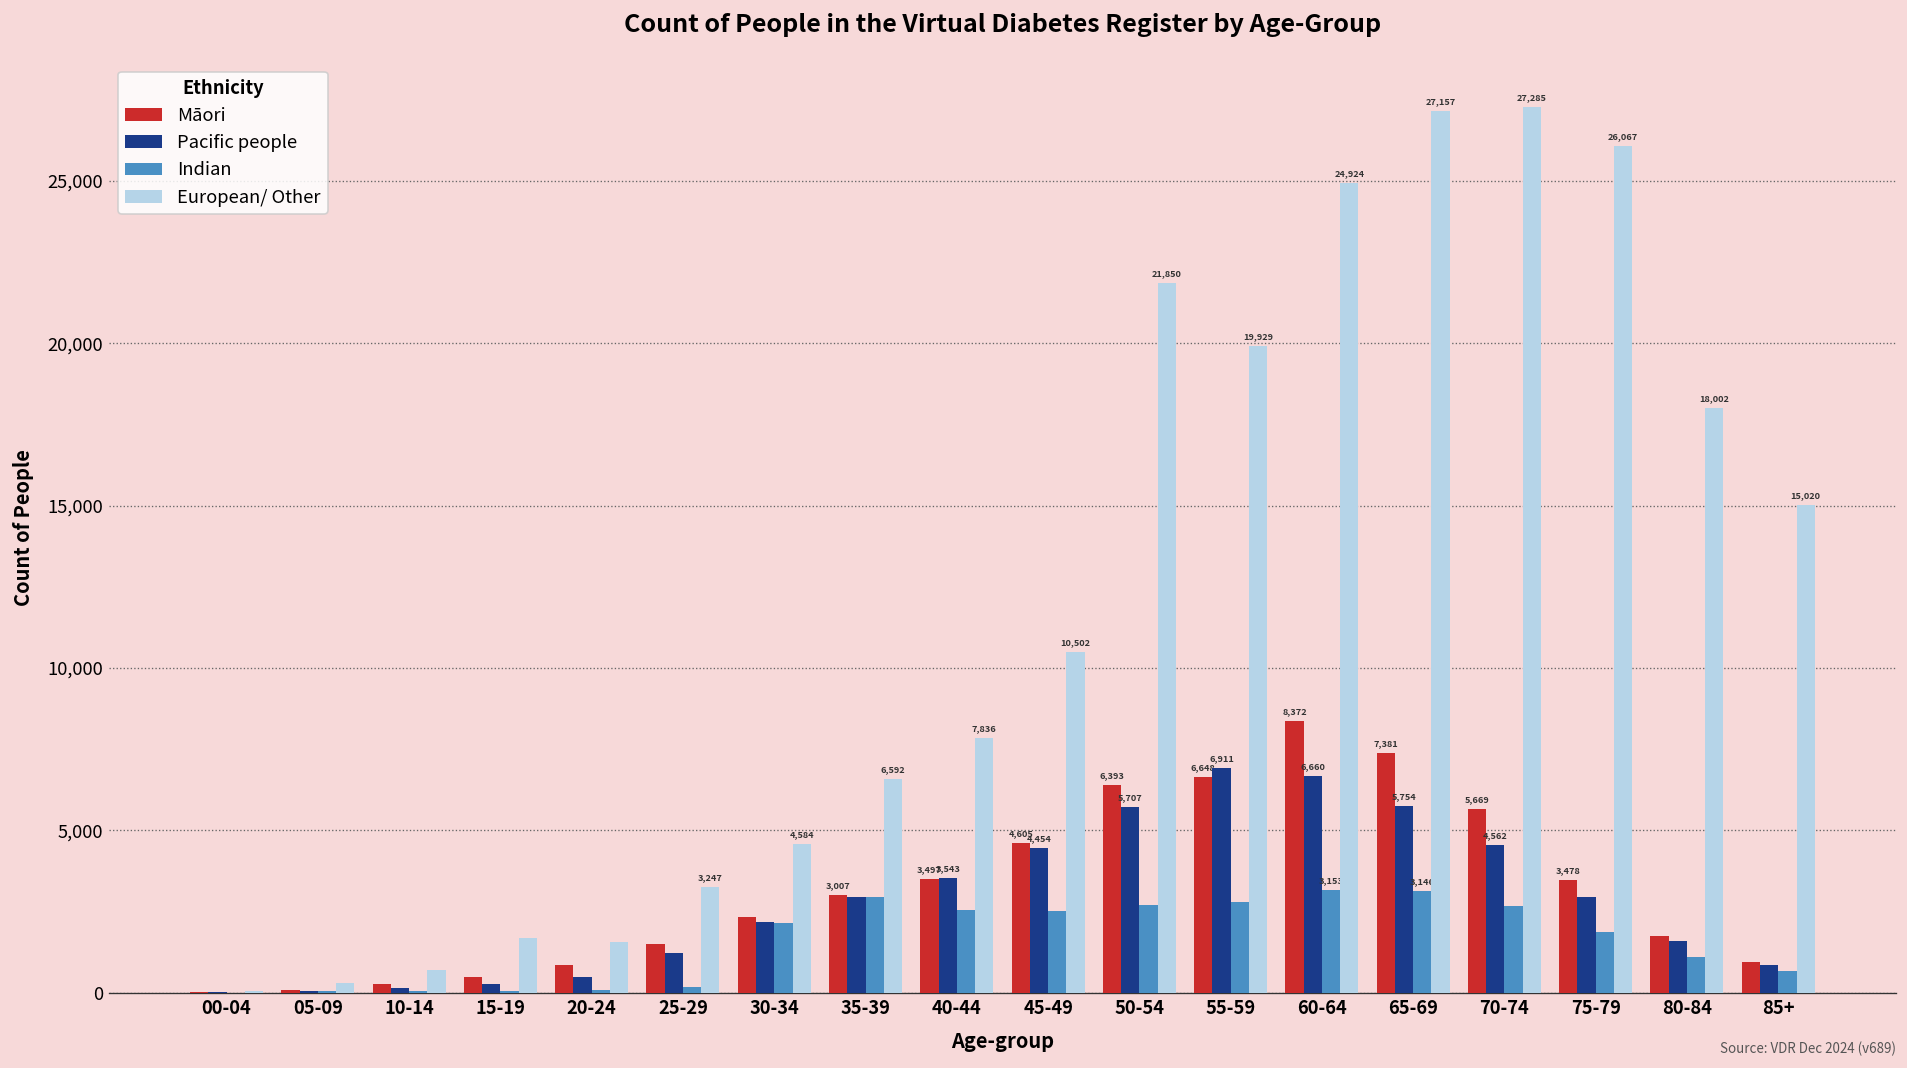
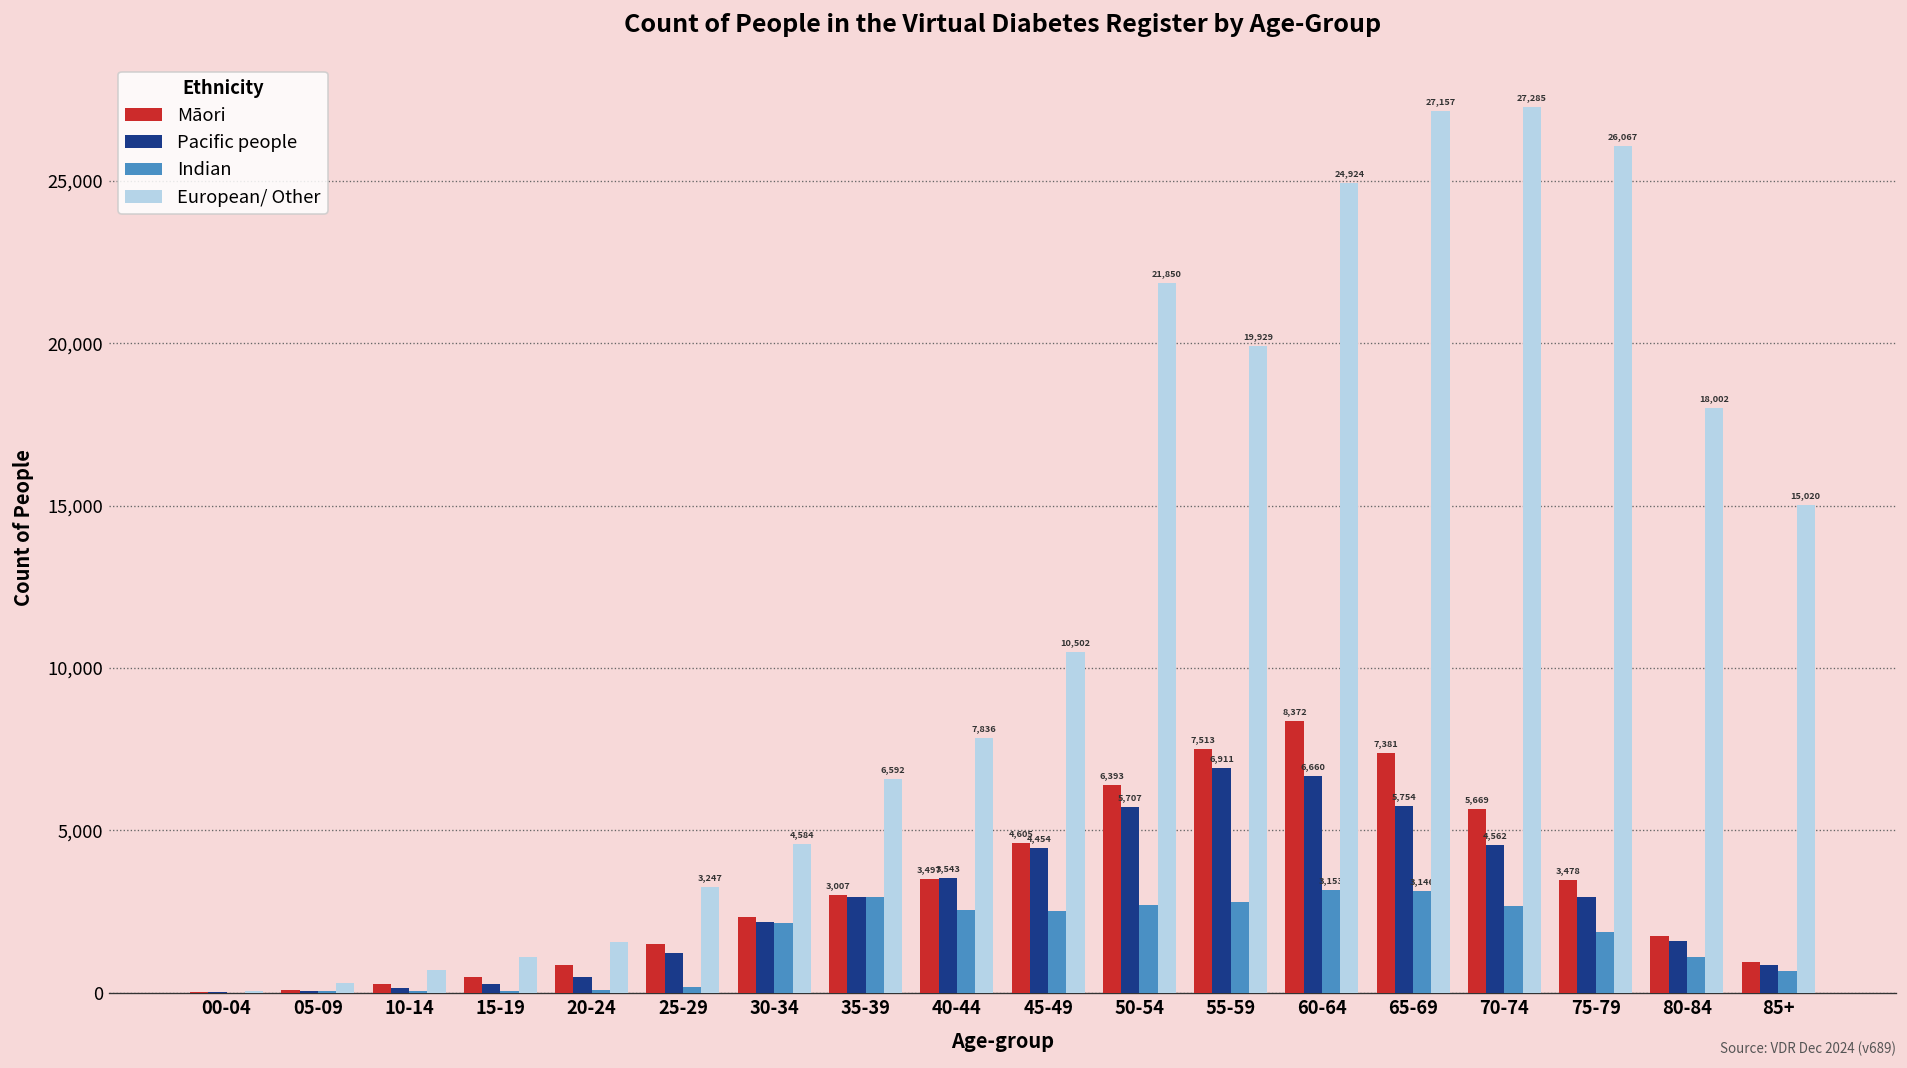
European/ Other, 15-19: 1,700 -> 1,100
Māori, 55-59: 6,648 -> 7,513
